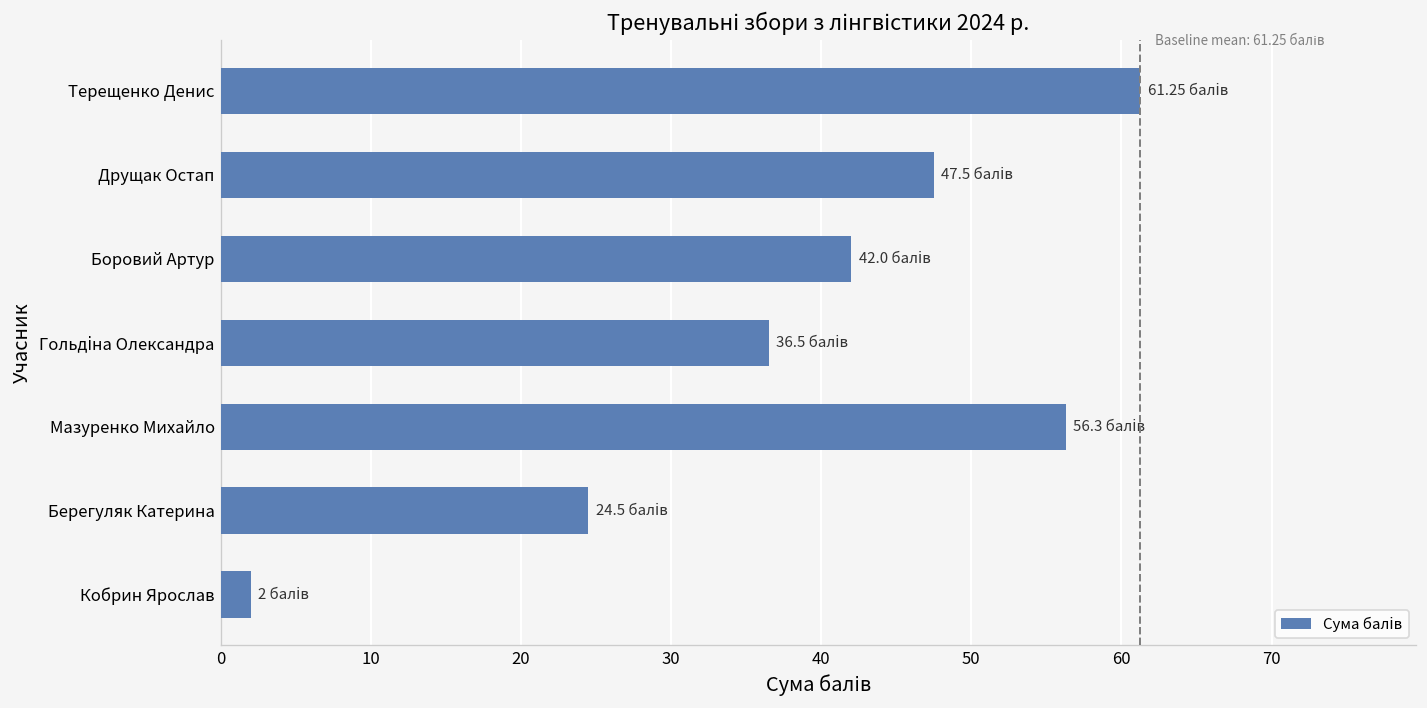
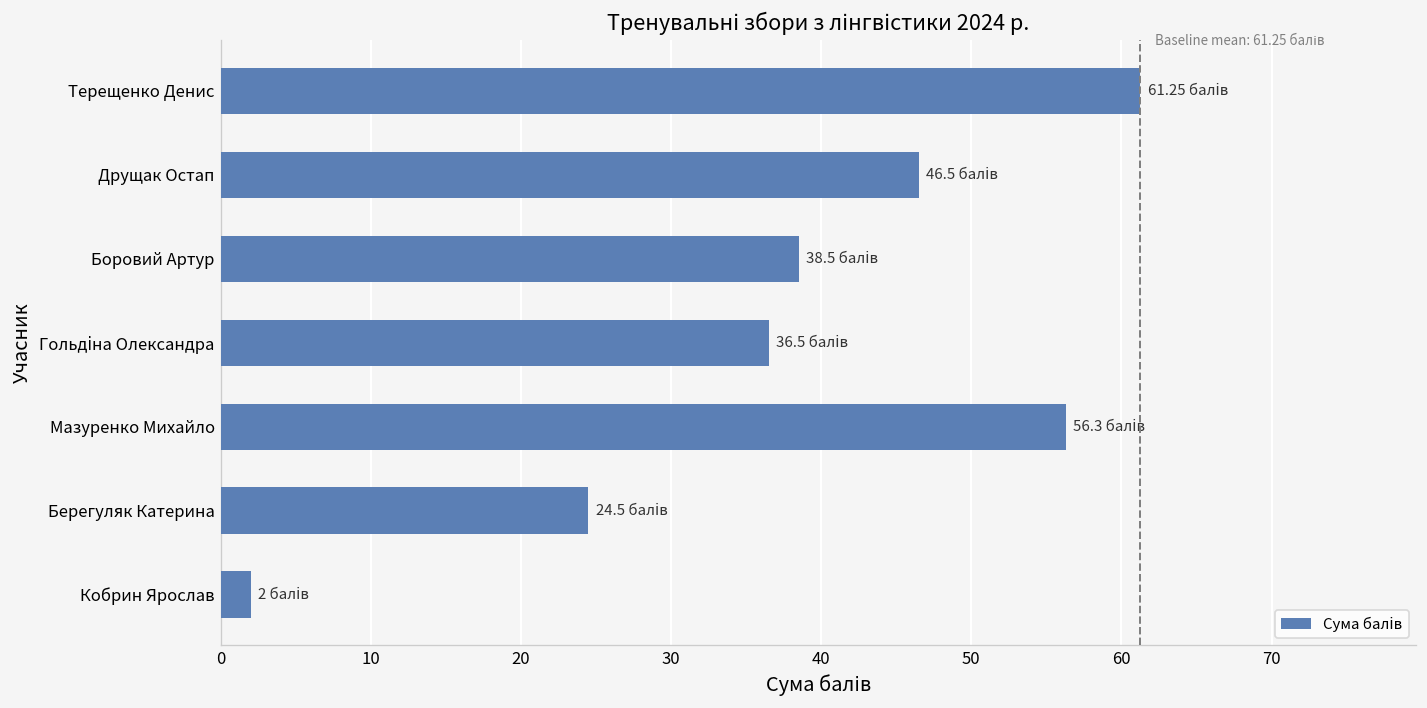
Друщак Остап: 47.5 -> 46.5
Боровий Артур: 42.0 -> 38.5
